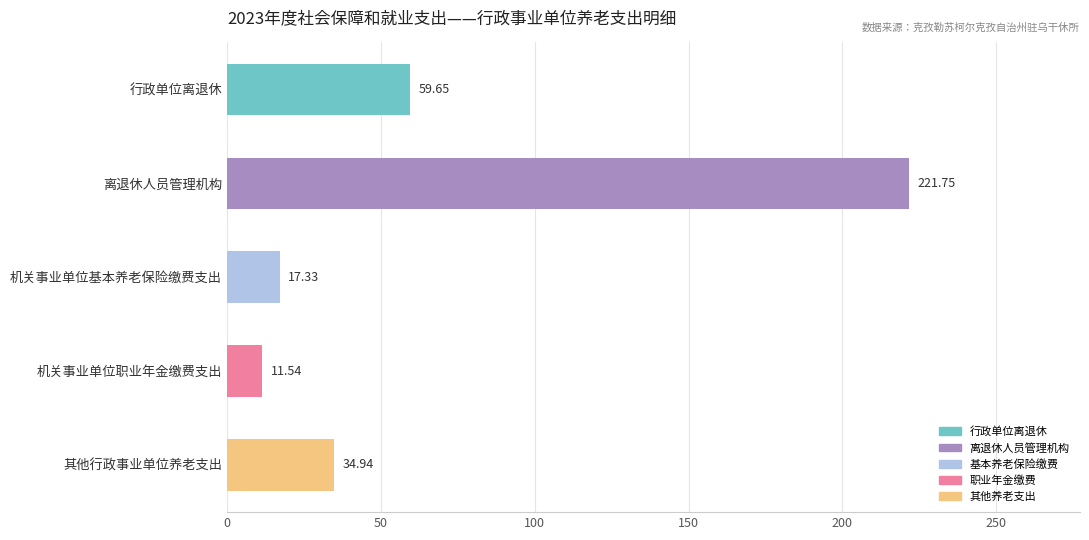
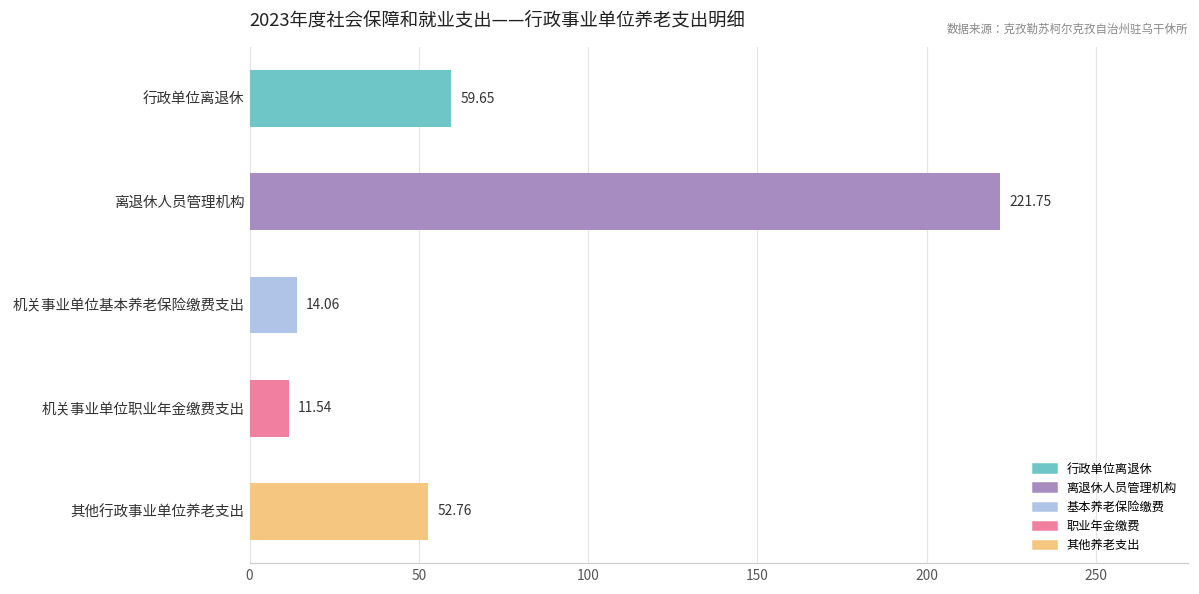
机关事业单位基本养老保险缴费支出: 17.33 -> 14.06
其他行政事业单位养老支出: 34.94 -> 52.76
